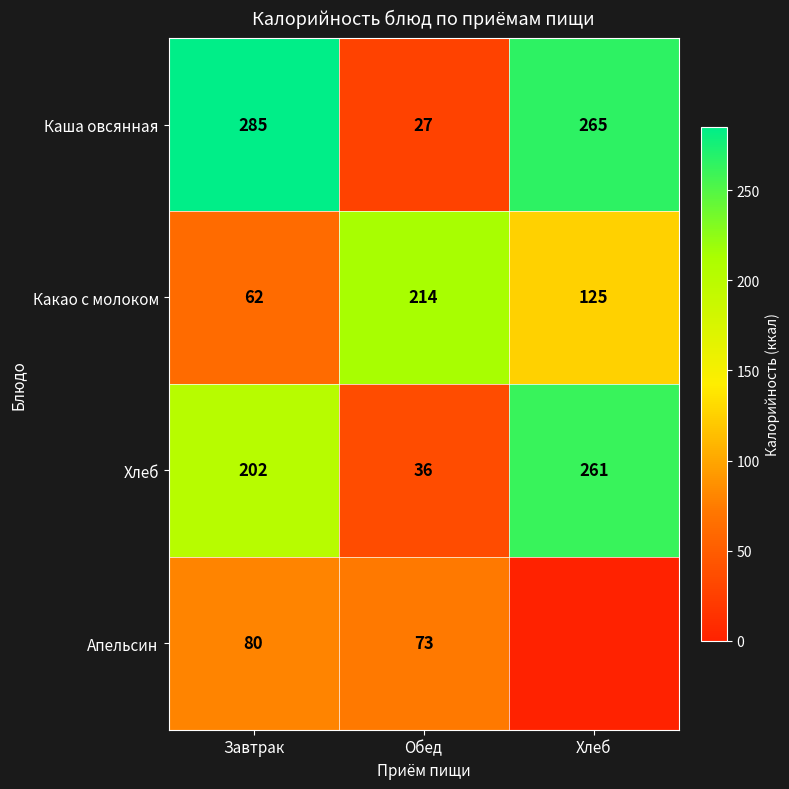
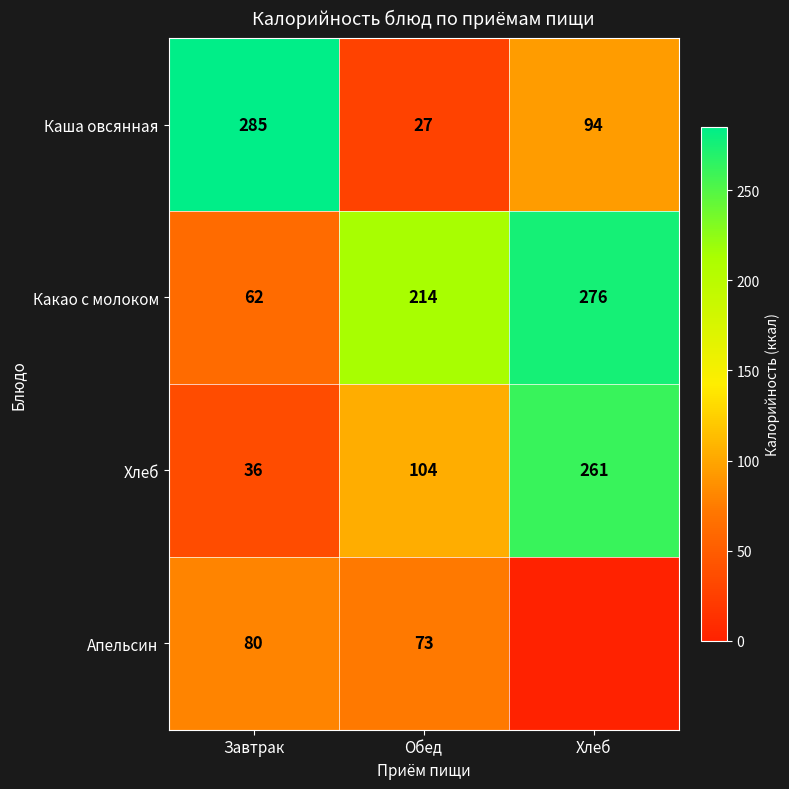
Каша овсянная, Хлеб: 265 -> 94
Какао с молоком, Хлеб: 125 -> 276
Хлеб, Завтрак: 202 -> 36
Хлеб, Обед: 36 -> 104
